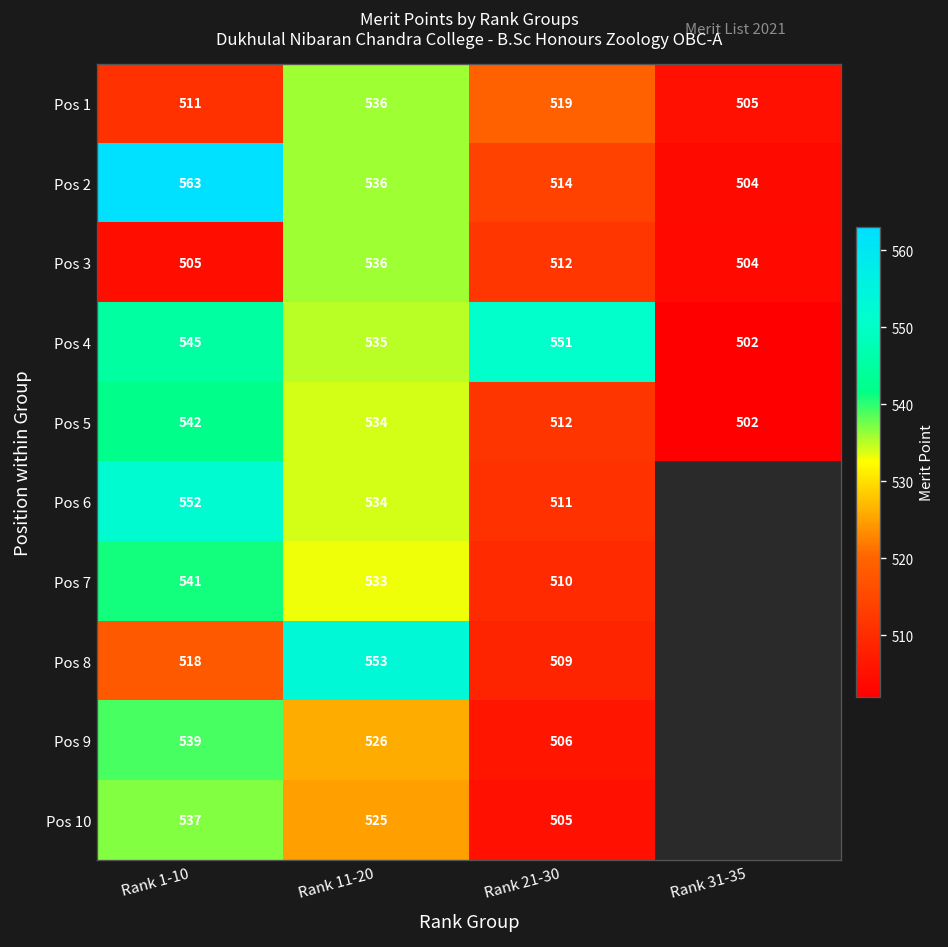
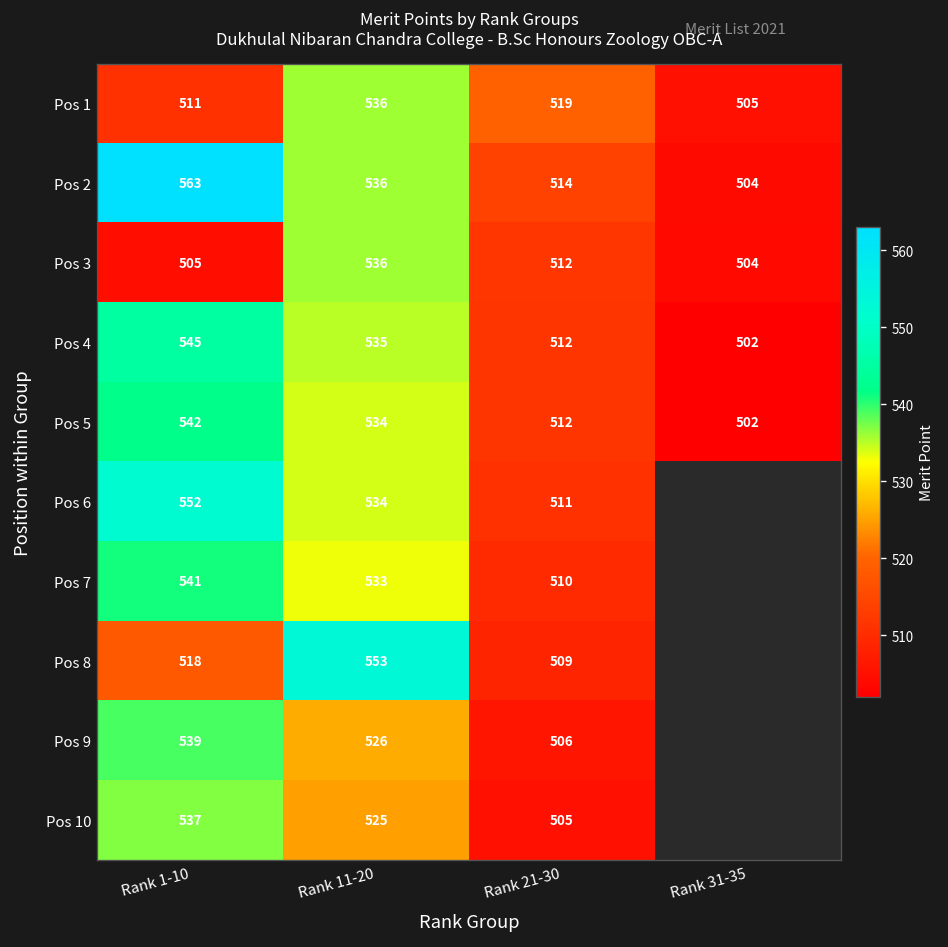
Pos 4, Rank 21-30: 551 -> 512
